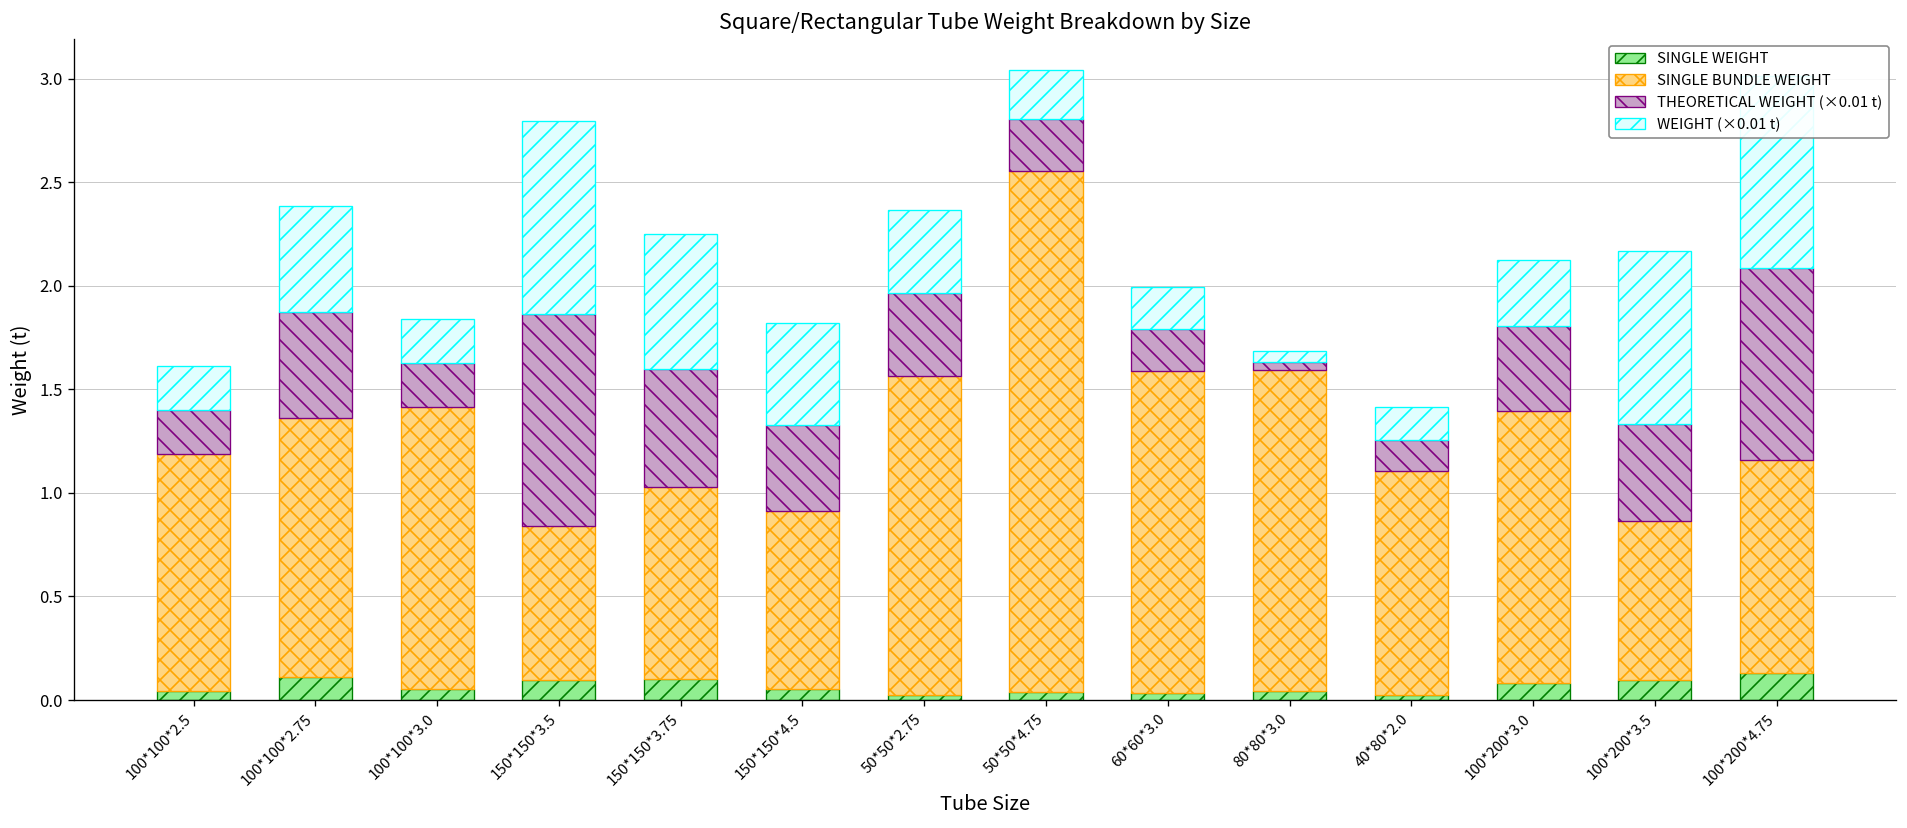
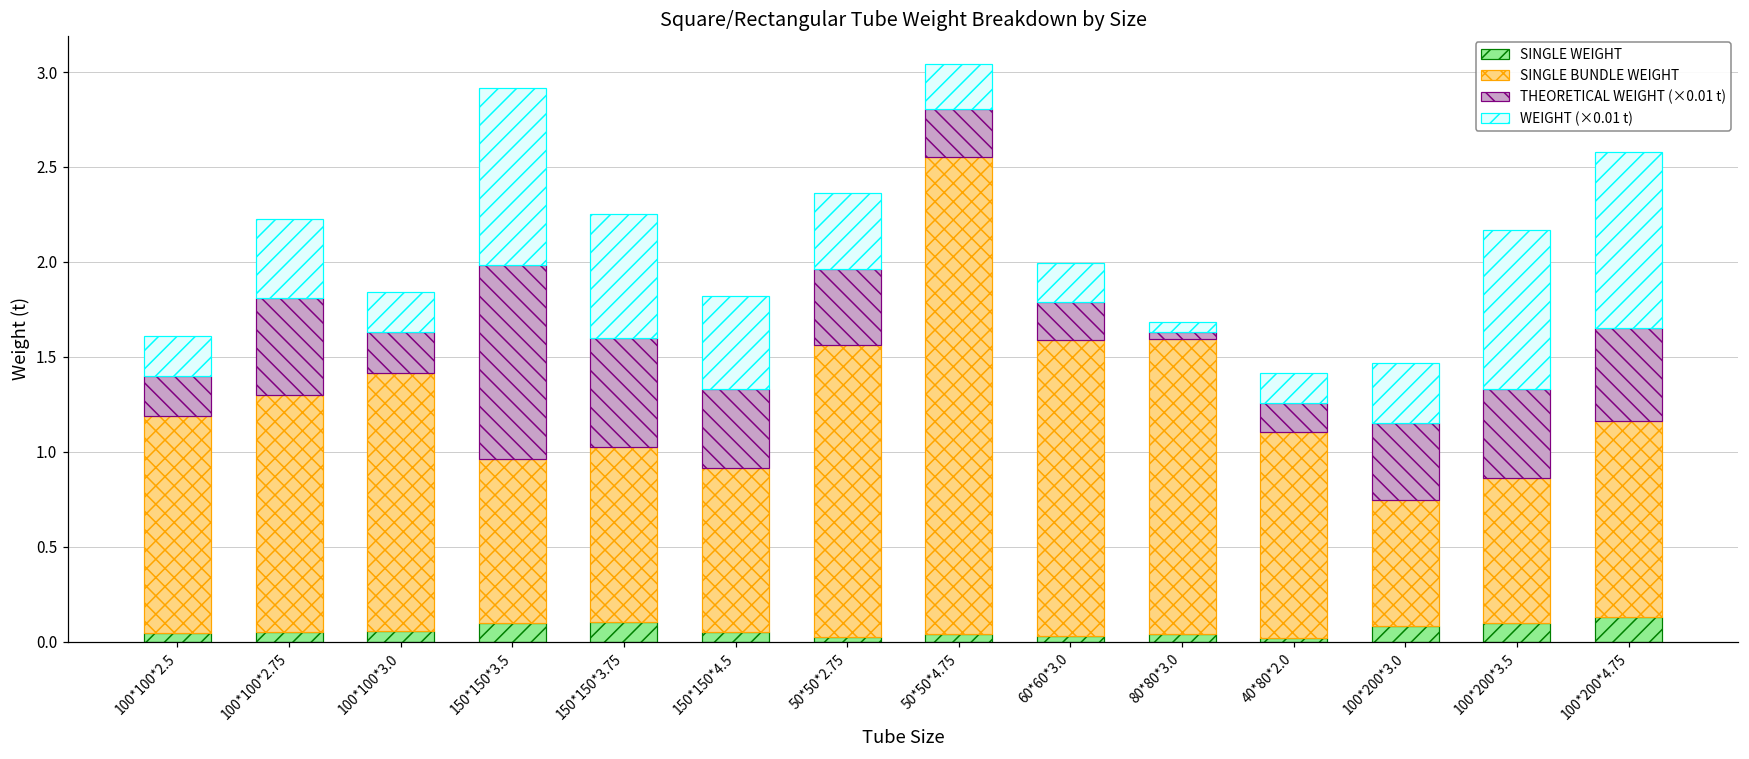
SINGLE WEIGHT, 100*100*2.75: 0.11 -> 0.05
WEIGHT (×0.01 t), 100*100*2.75: 0.51 -> 0.41
SINGLE BUNDLE WEIGHT, 150*150*3.5: 0.74 -> 0.86
SINGLE BUNDLE WEIGHT, 100*200*3.0: 1.31 -> 0.66
THEORETICAL WEIGHT (×0.01 t), 100*200*4.75: 0.93 -> 0.49
